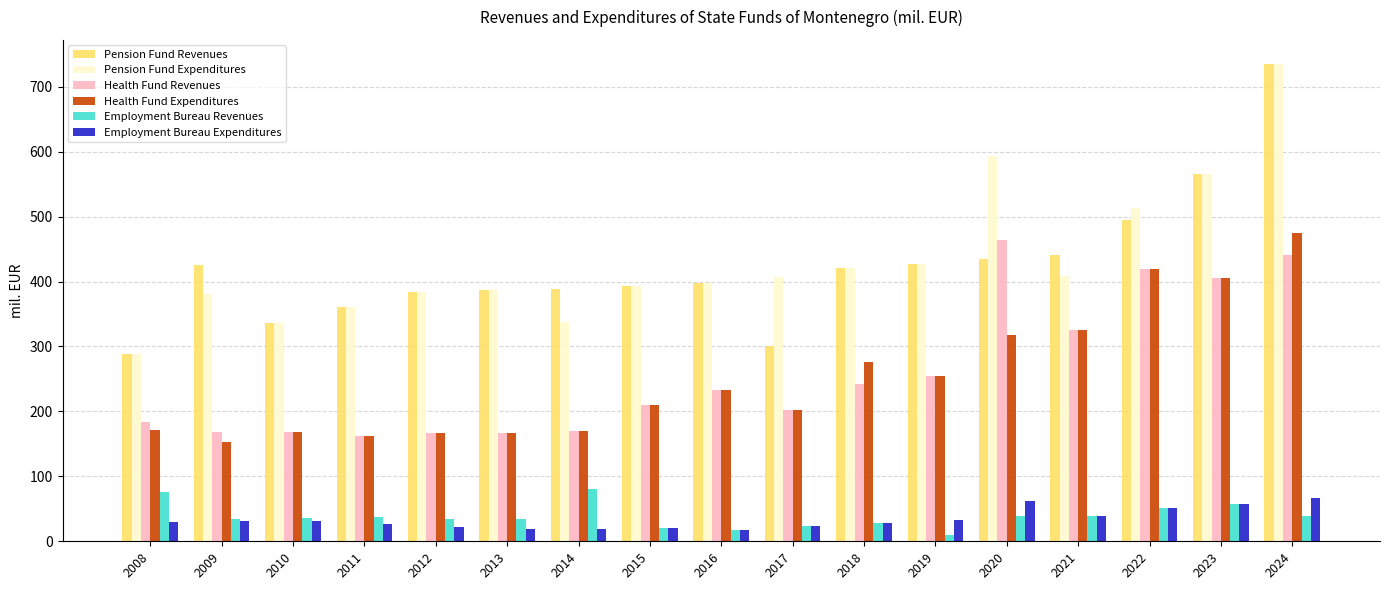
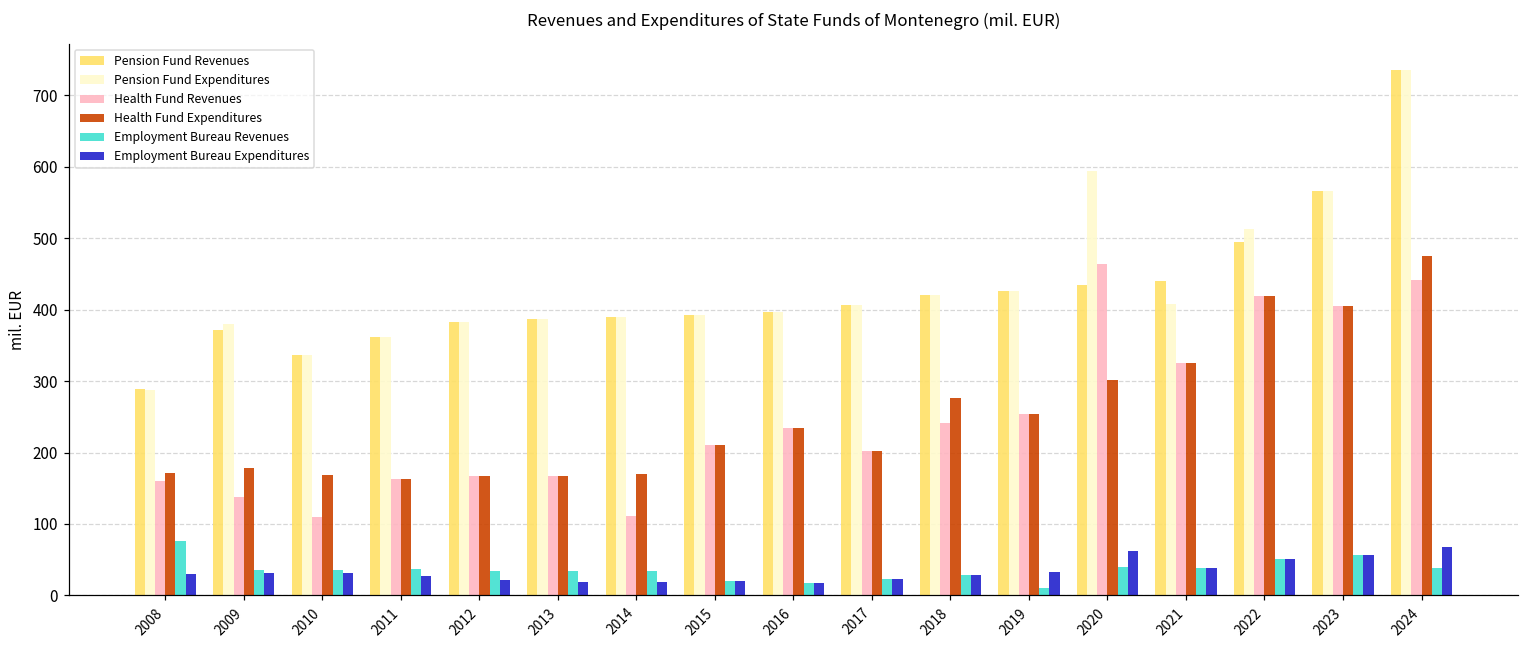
Health Fund Revenues, 2008: 180 -> 160
Pension Fund Revenues, 2009: 430 -> 370
Health Fund Revenues, 2009: 170 -> 140
Health Fund Expenditures, 2009: 150 -> 180
Health Fund Revenues, 2010: 170 -> 110
Pension Fund Expenditures, 2014: 340 -> 390
Health Fund Revenues, 2014: 170 -> 110
Employment Bureau Revenues, 2014: 80 -> 30
Pension Fund Revenues, 2017: 300 -> 410
Health Fund Expenditures, 2020: 320 -> 300
